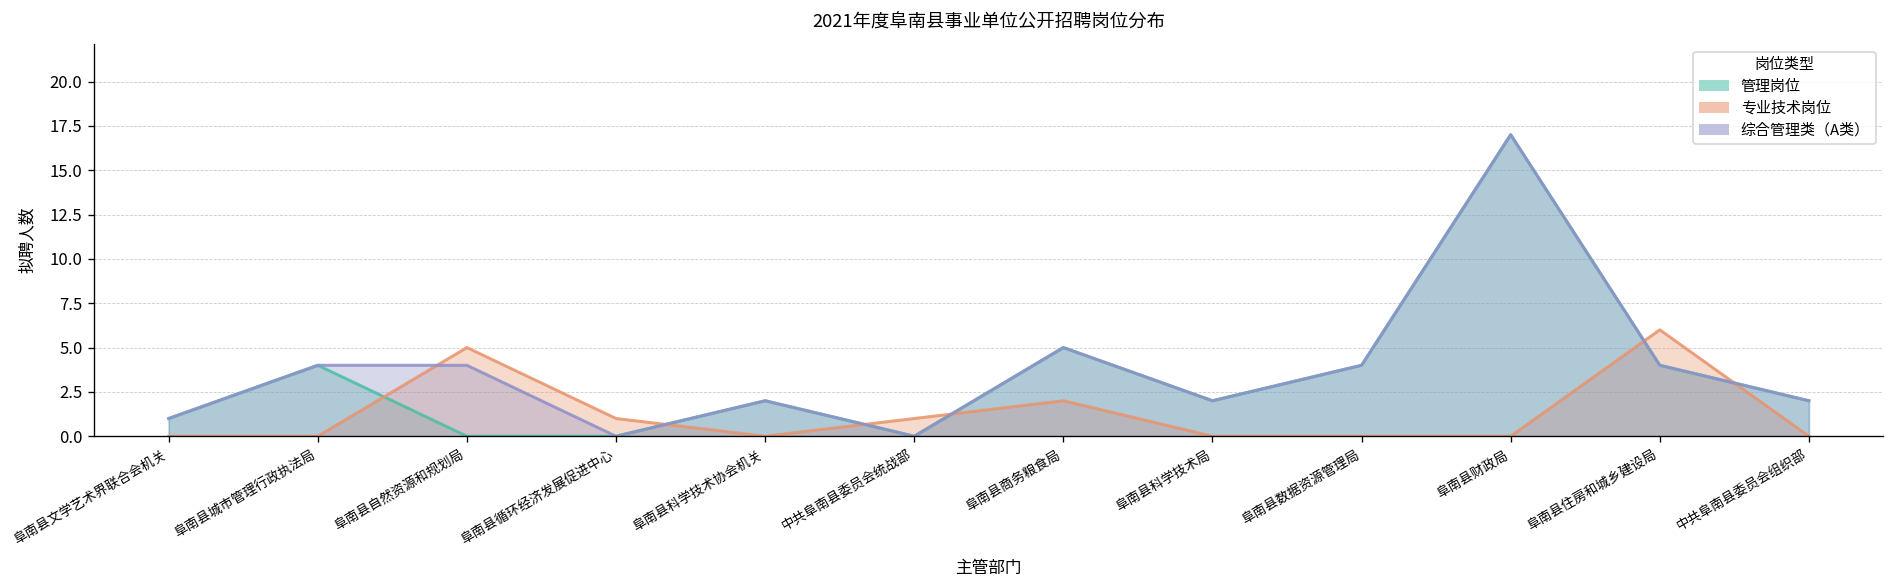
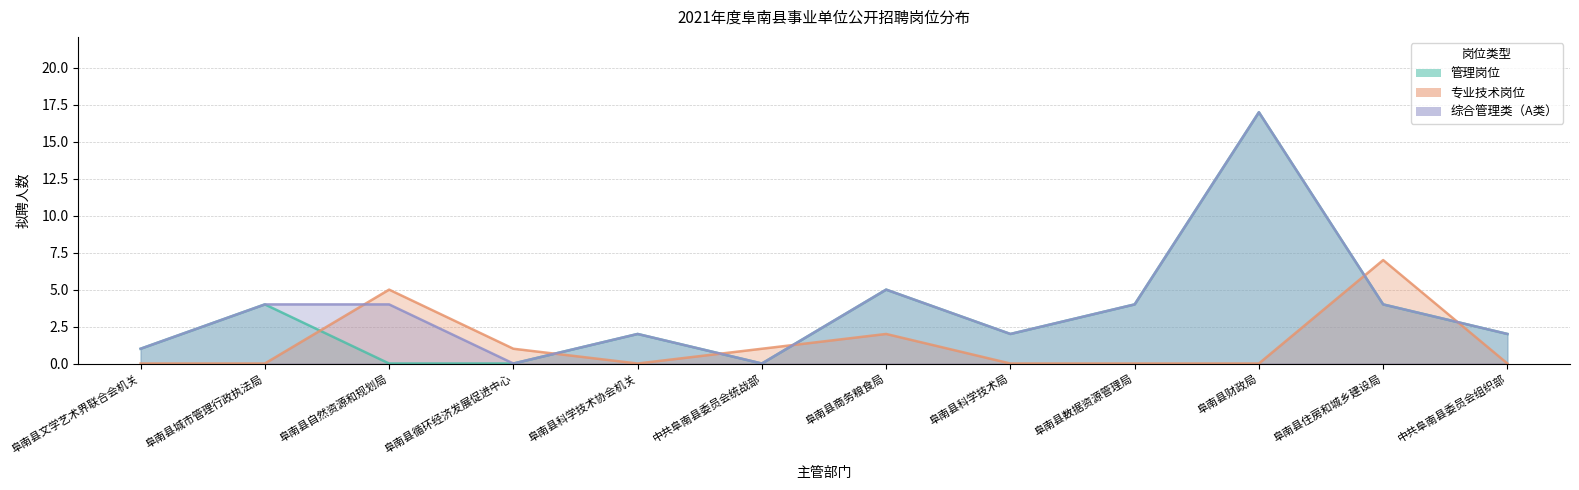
专业技术岗位, 阜南县住房和城乡建设局: 6 -> 7
